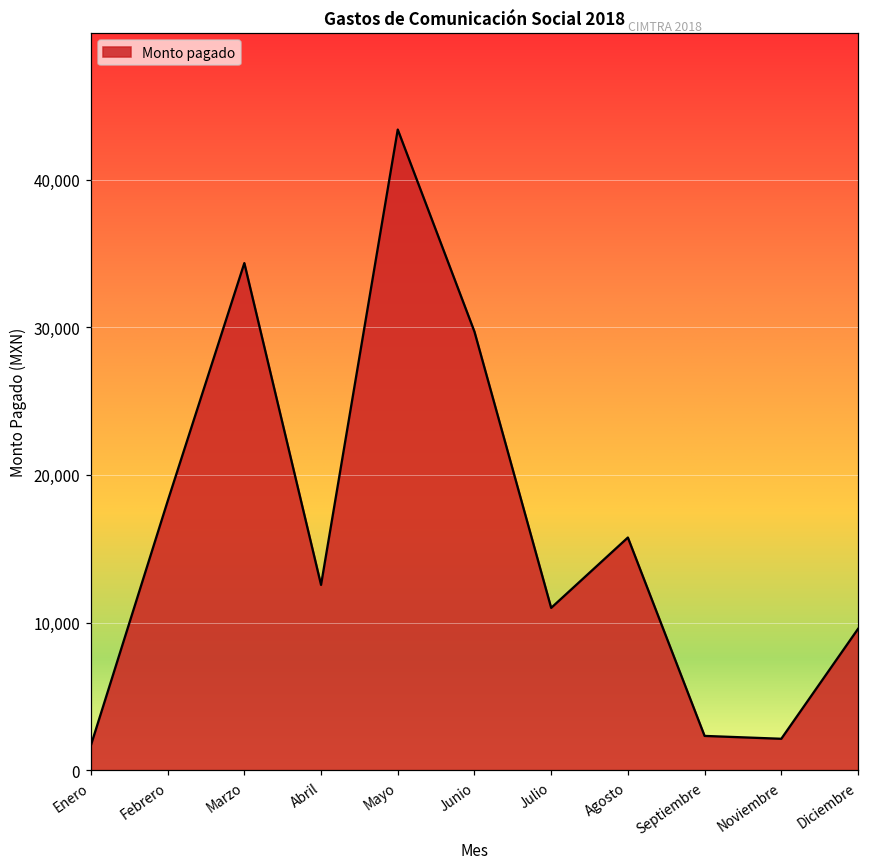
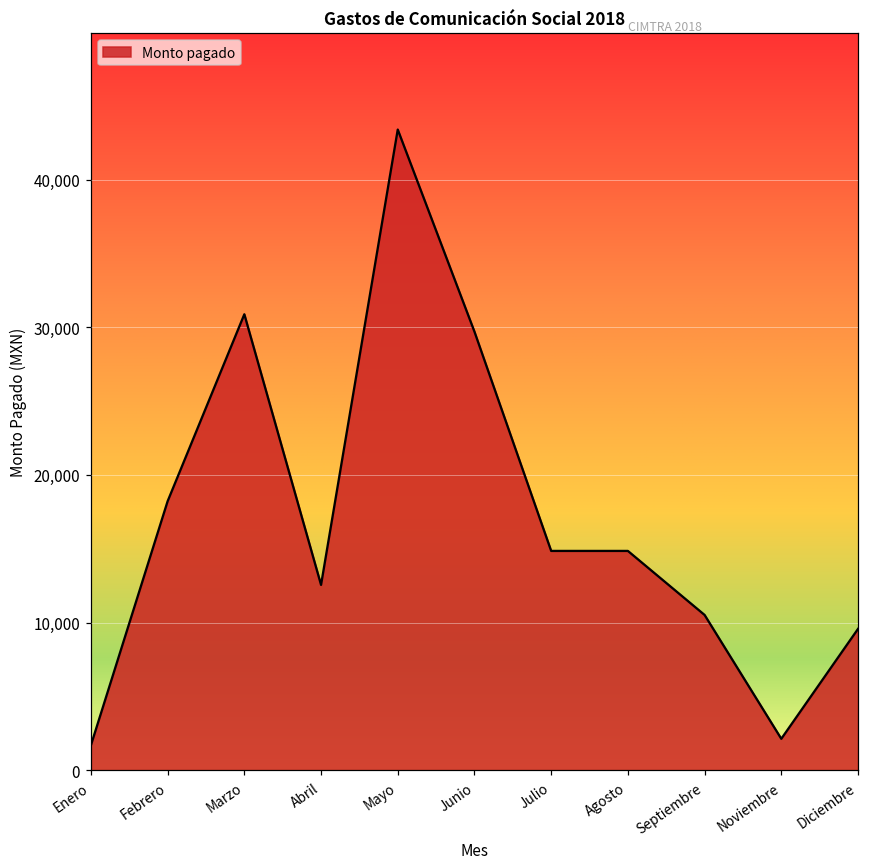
Marzo: 34,300 -> 30,900
Julio: 11,000 -> 14,800
Agosto: 15,800 -> 14,800
Septiembre: 2,300 -> 10,500
